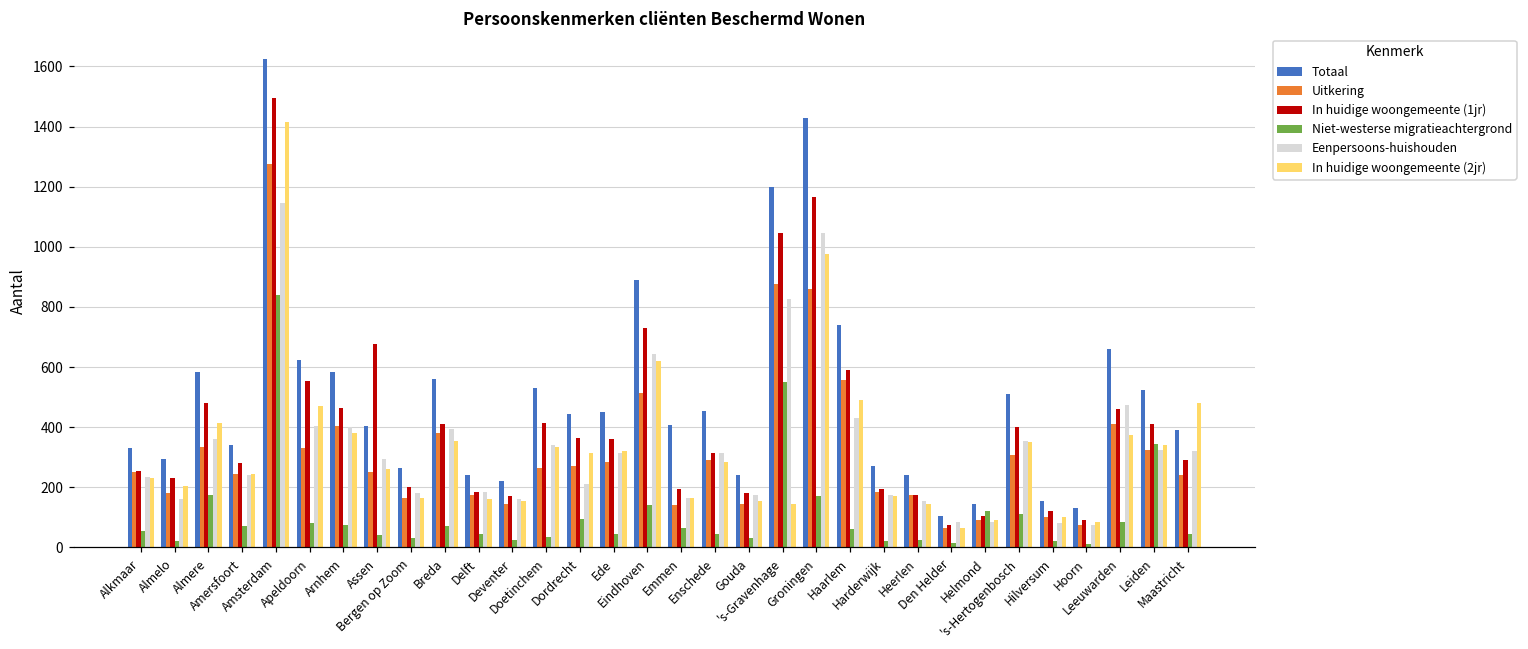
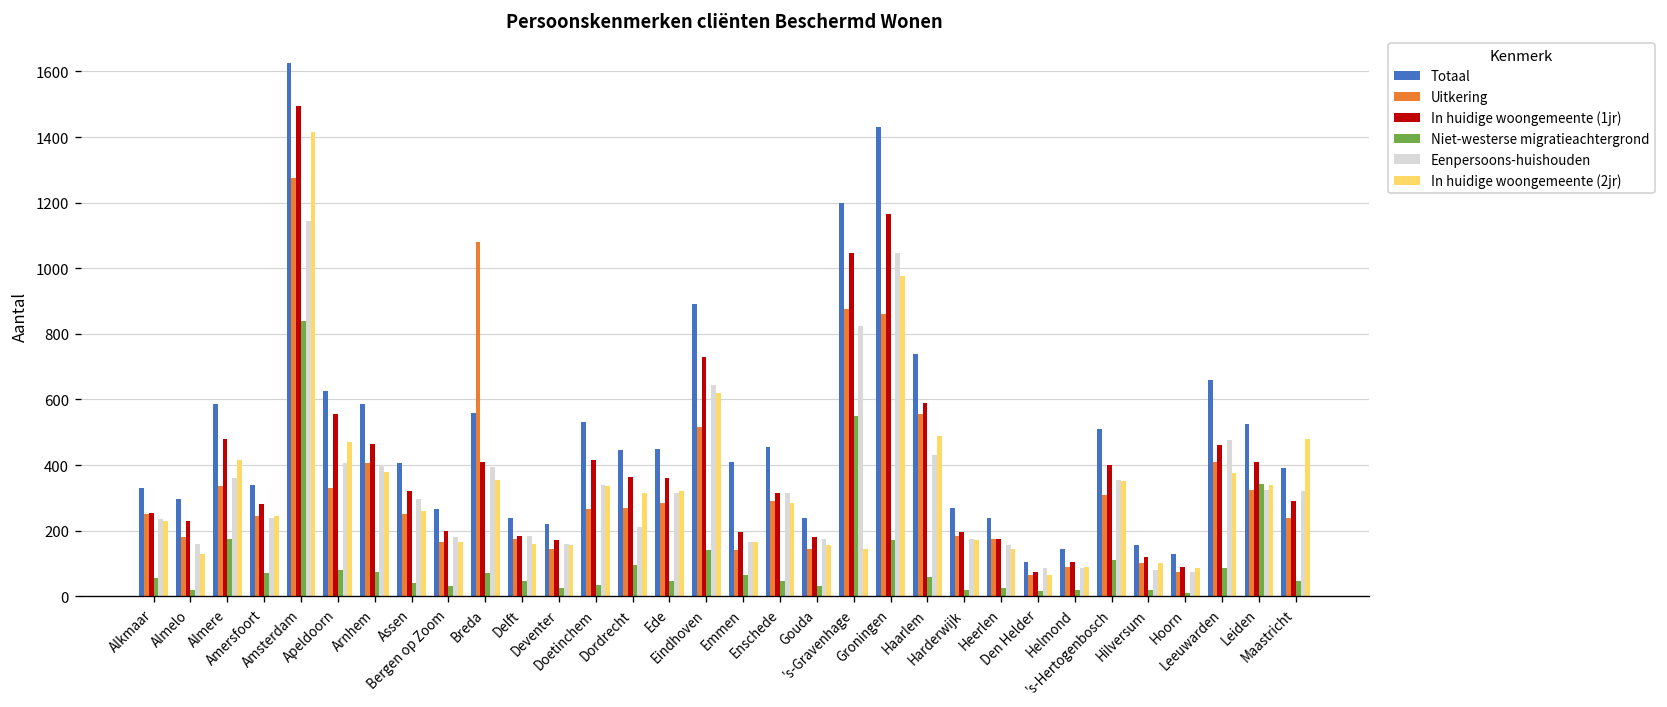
In huidige woongemeente (2jr), Almelo: 210 -> 130
In huidige woongemeente (1jr), Assen: 680 -> 320
Uitkering, Breda: 380 -> 1080
Niet-westerse migratieachtergrond, Helmond: 120 -> 20
